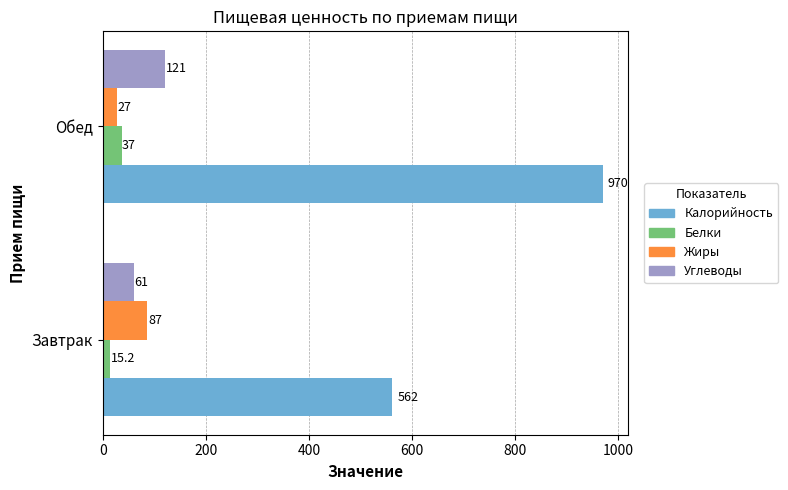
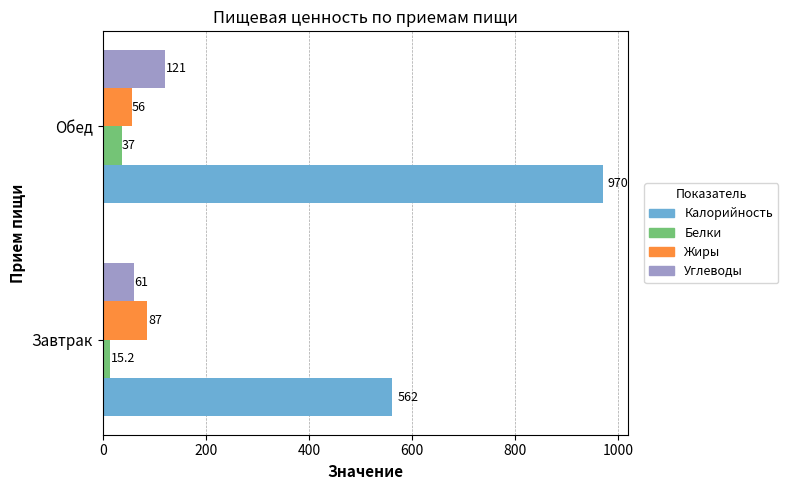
Жиры, Обед: 27 -> 56
